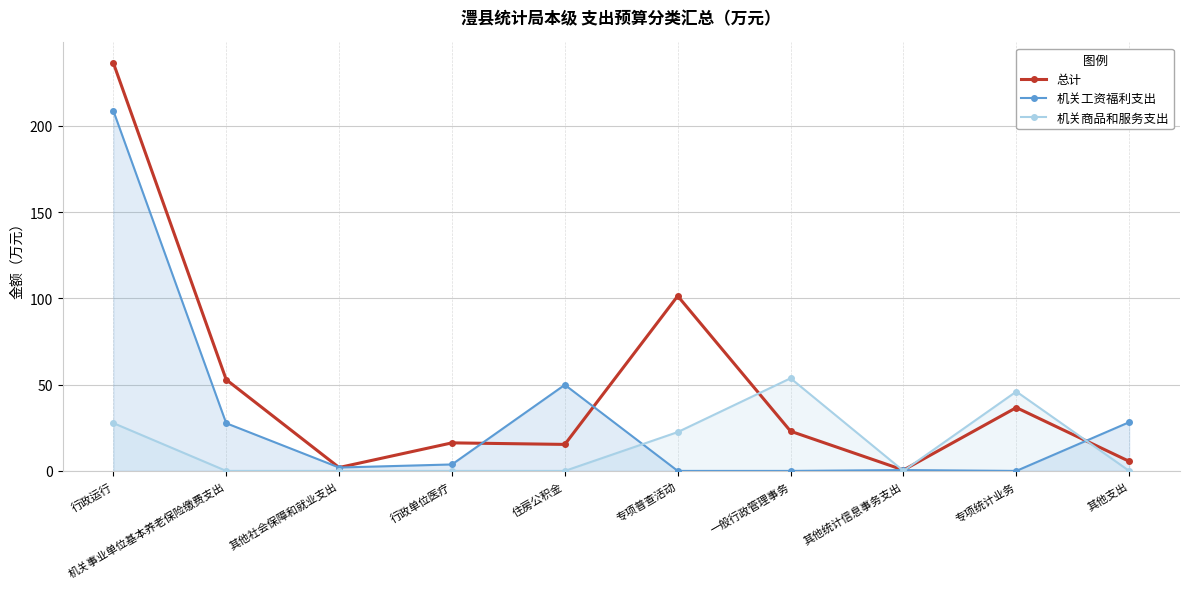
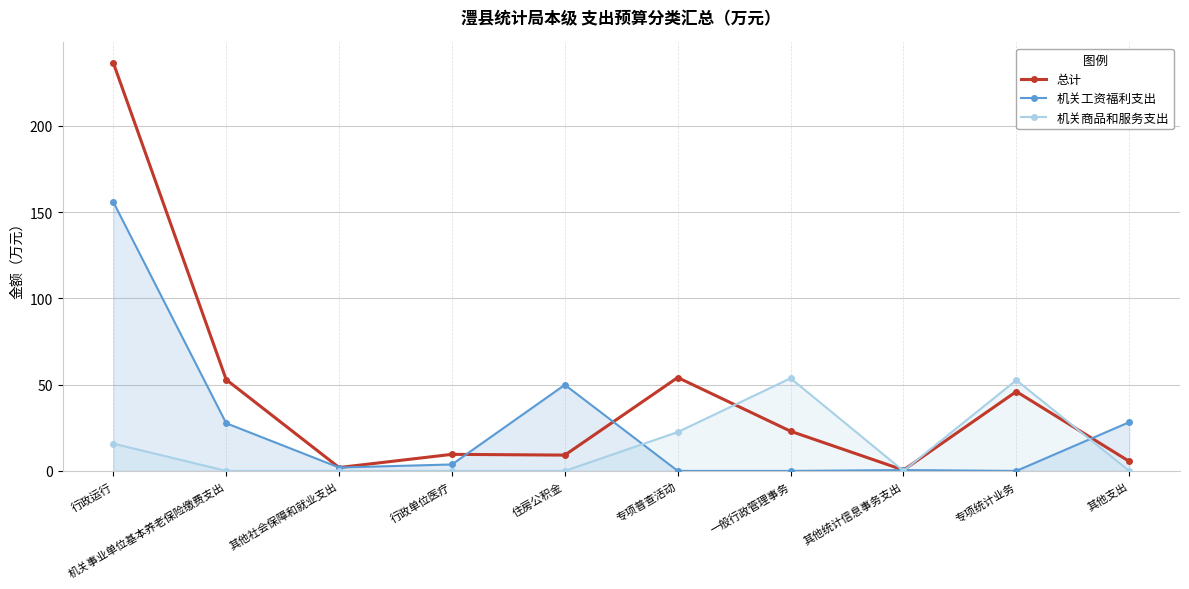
机关工资福利支出, 行政运行: 209 -> 156
机关商品和服务支出, 行政运行: 28 -> 16
总计, 行政单位医疗: 16 -> 10
总计, 住房公积金: 15 -> 9
总计, 专项普查活动: 101 -> 54
总计, 专项统计业务: 37 -> 46
机关商品和服务支出, 专项统计业务: 46 -> 53
